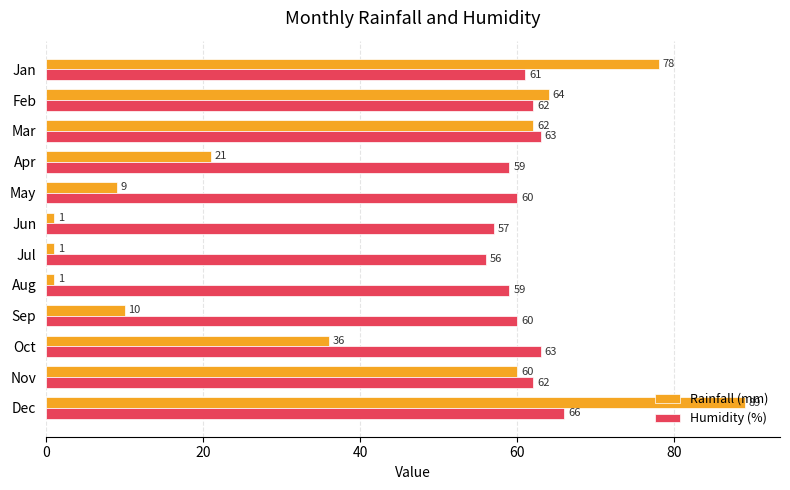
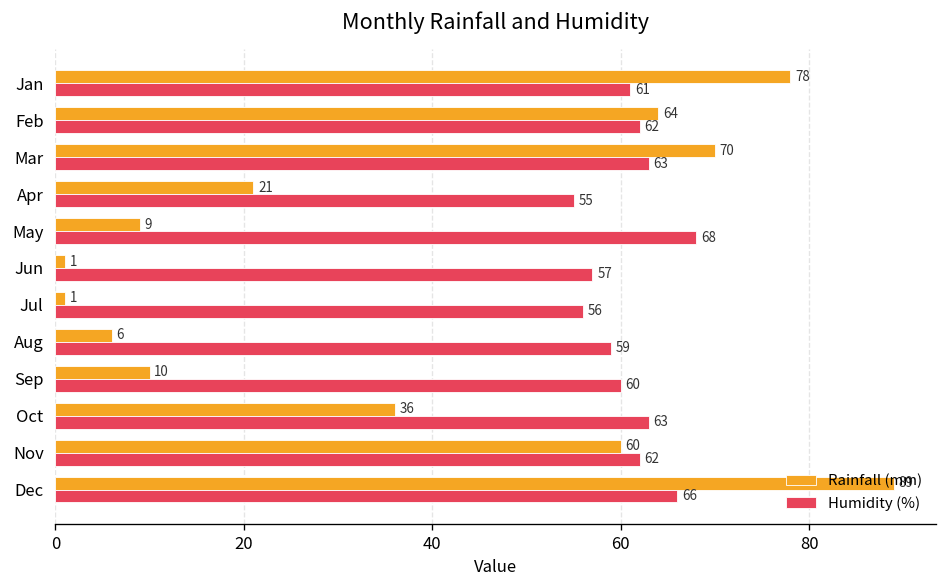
Rainfall (mm), Mar: 62 -> 70
Humidity (%), Apr: 59 -> 55
Humidity (%), May: 60 -> 68
Rainfall (mm), Aug: 1 -> 6
